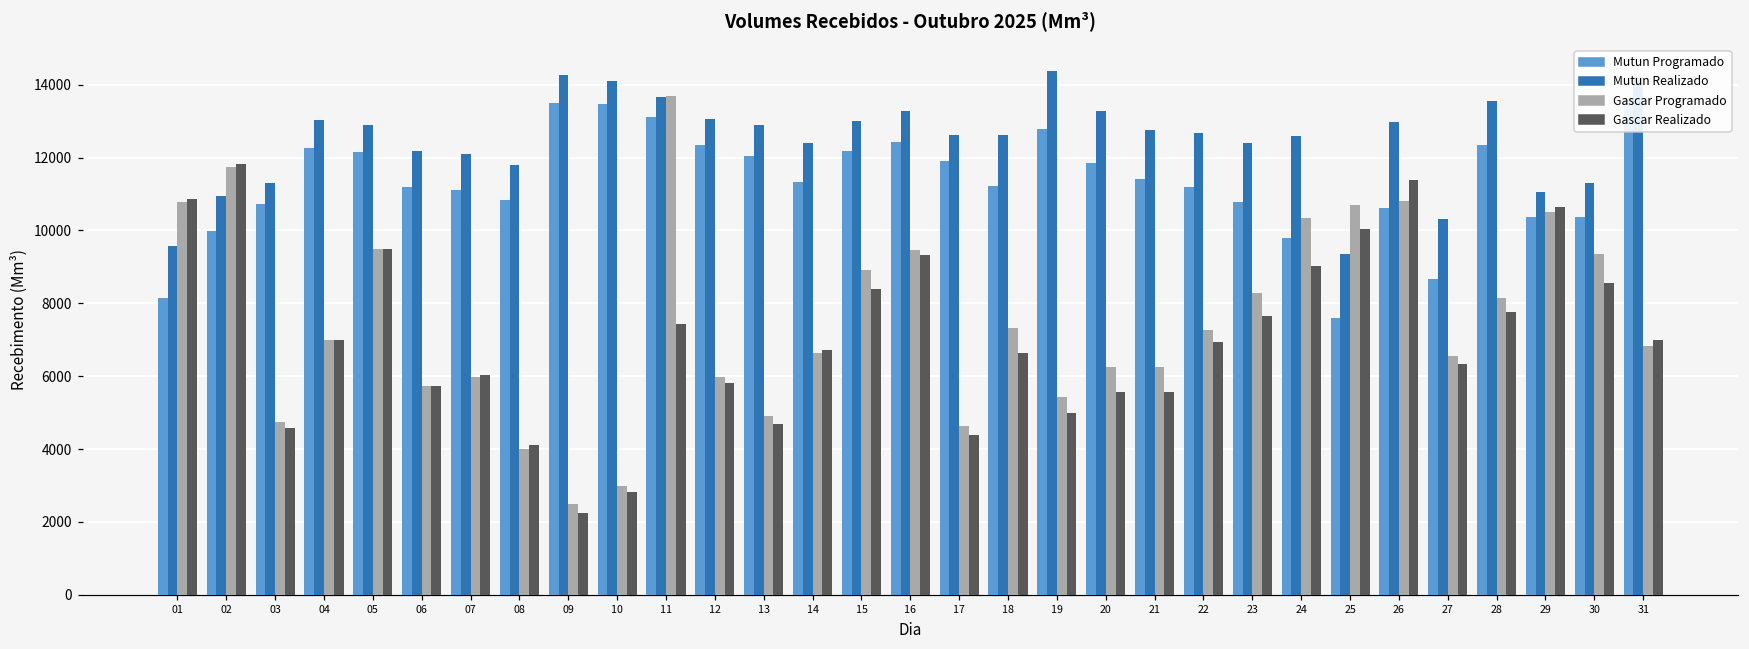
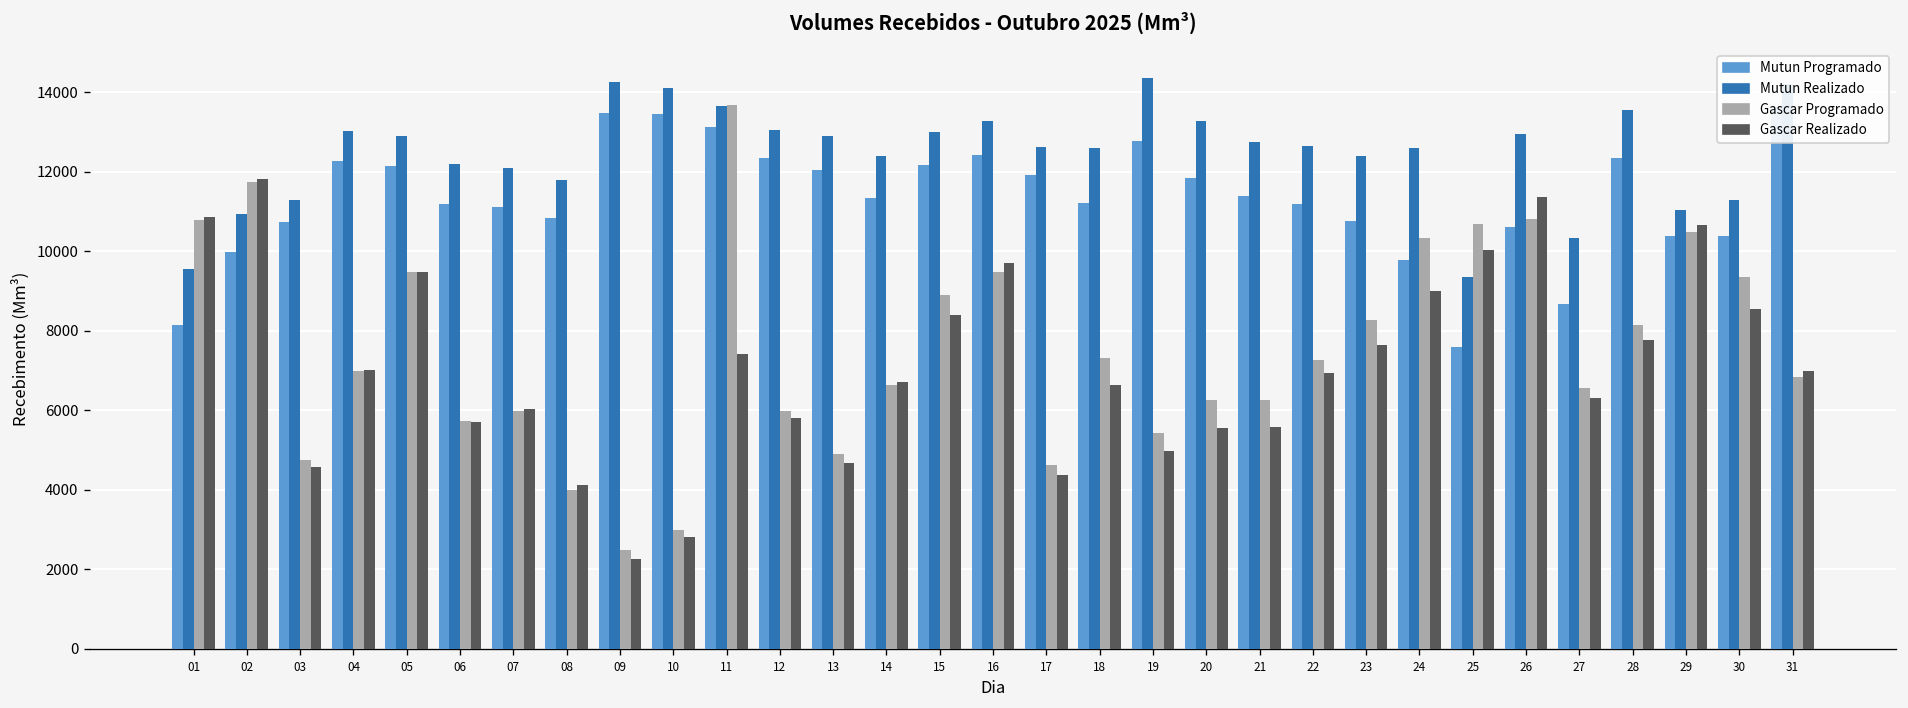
Gascar Realizado, 16: 9300 -> 9700
